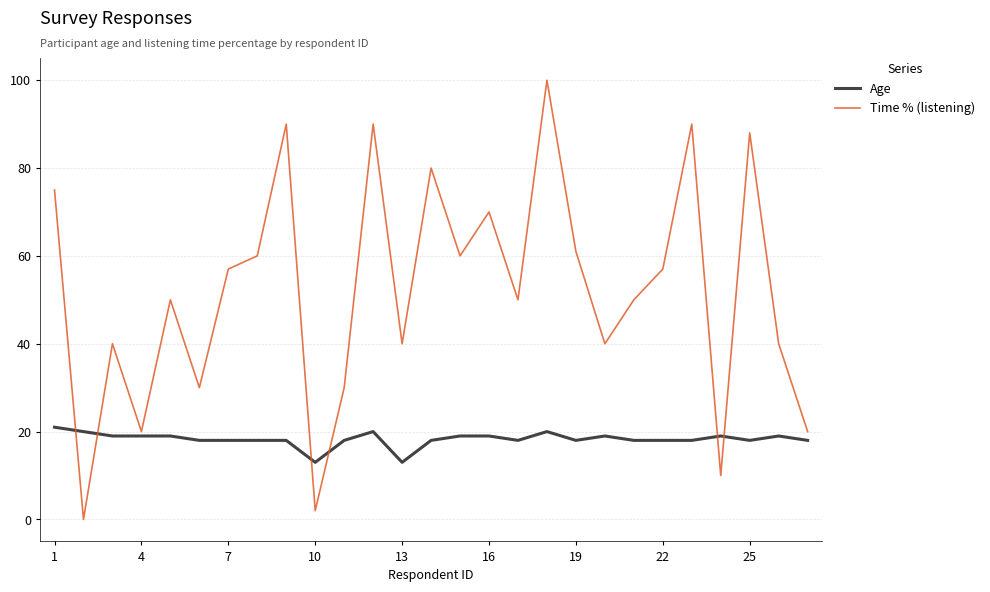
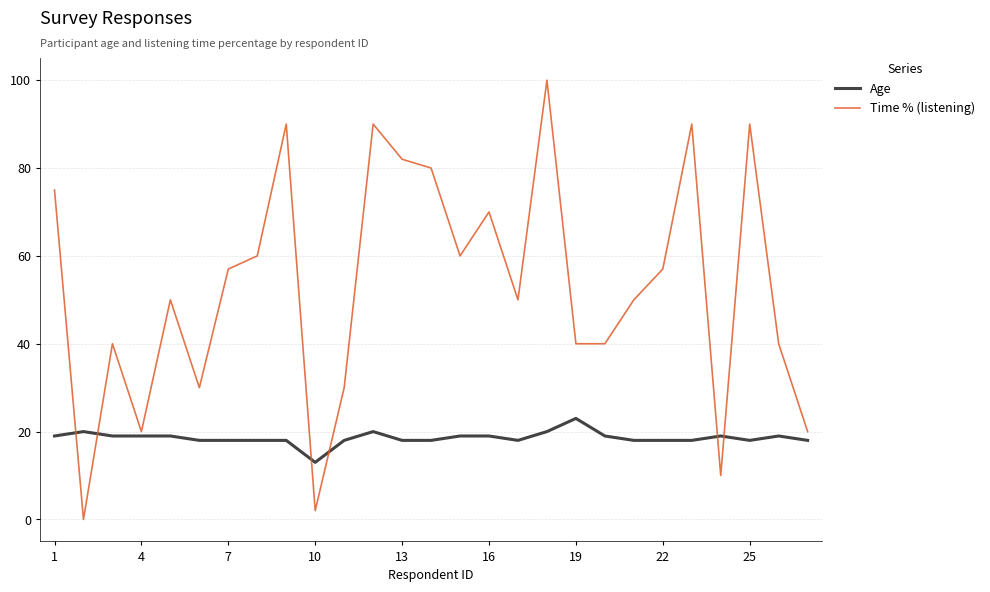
Age, 1: 21 -> 19
Age, 13: 13 -> 18
Time % (listening), 13: 40 -> 82
Age, 19: 18 -> 23
Time % (listening), 19: 61 -> 40
Time % (listening), 25: 88 -> 90
